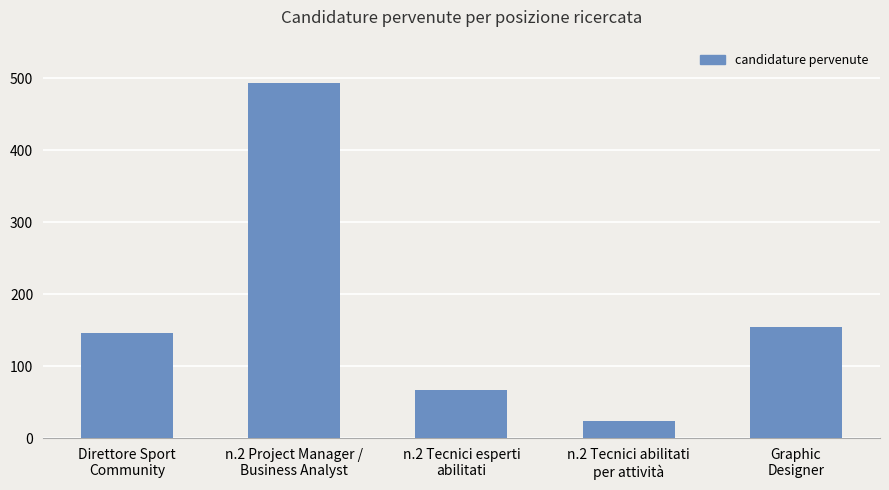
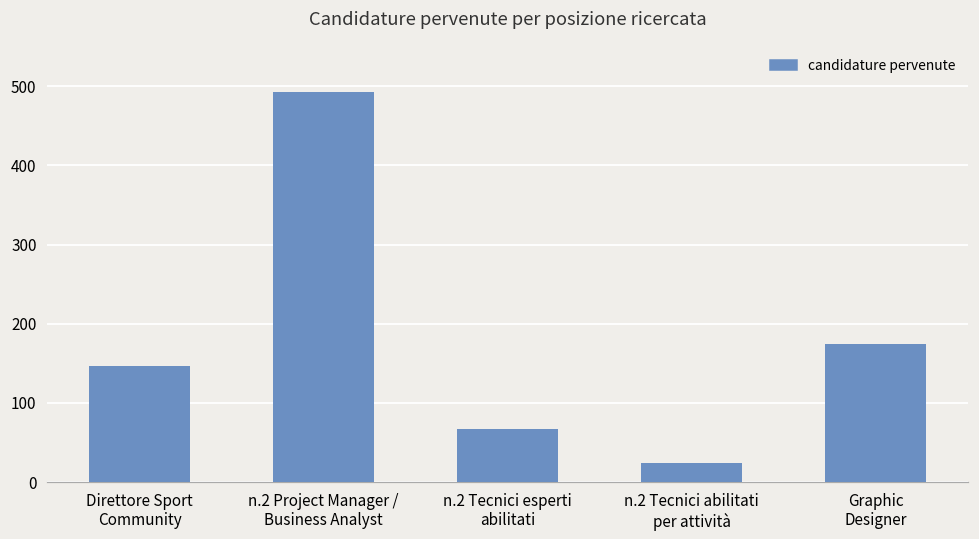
Graphic Designer: 150 -> 180
